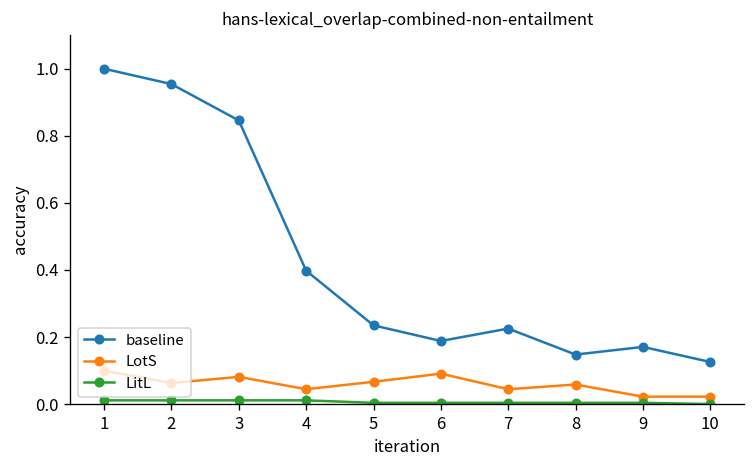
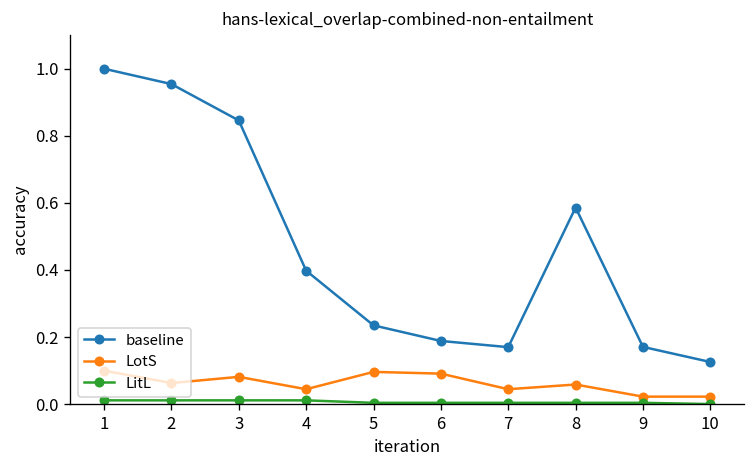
LotS, 5: 0.07 -> 0.10
baseline, 7: 0.23 -> 0.17
baseline, 8: 0.15 -> 0.59
